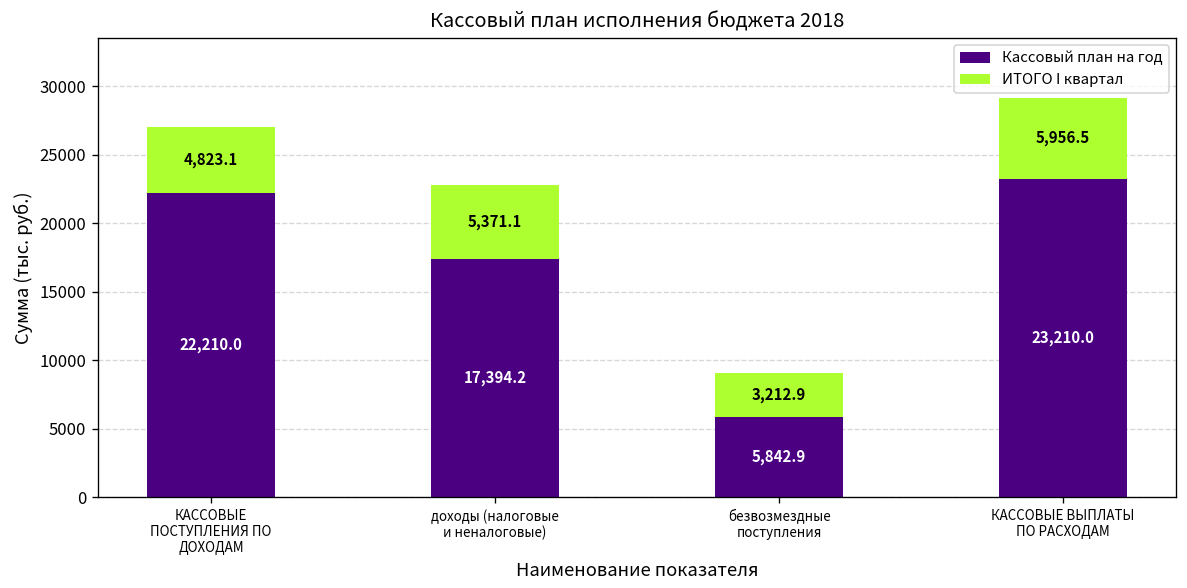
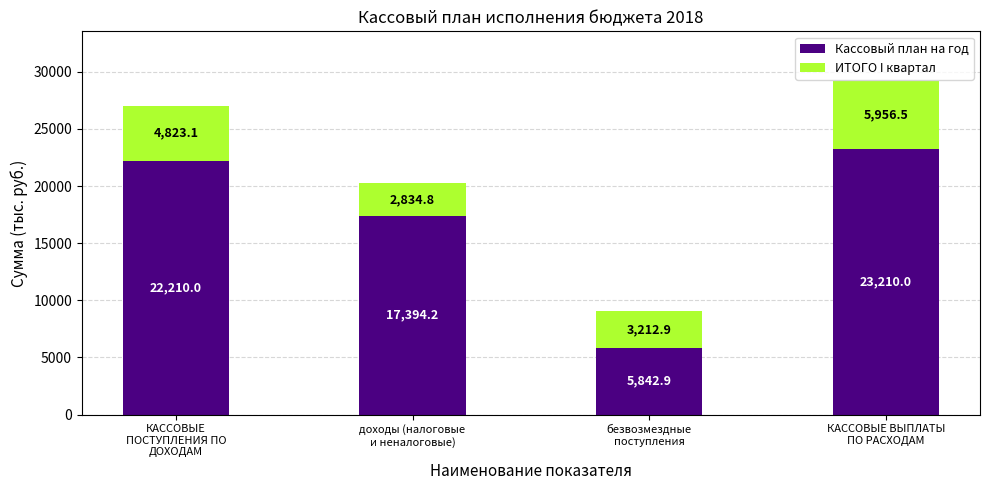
ИТОГО I квартал, доходы (налоговые и неналоговые): 5,371.1 -> 2,834.8
